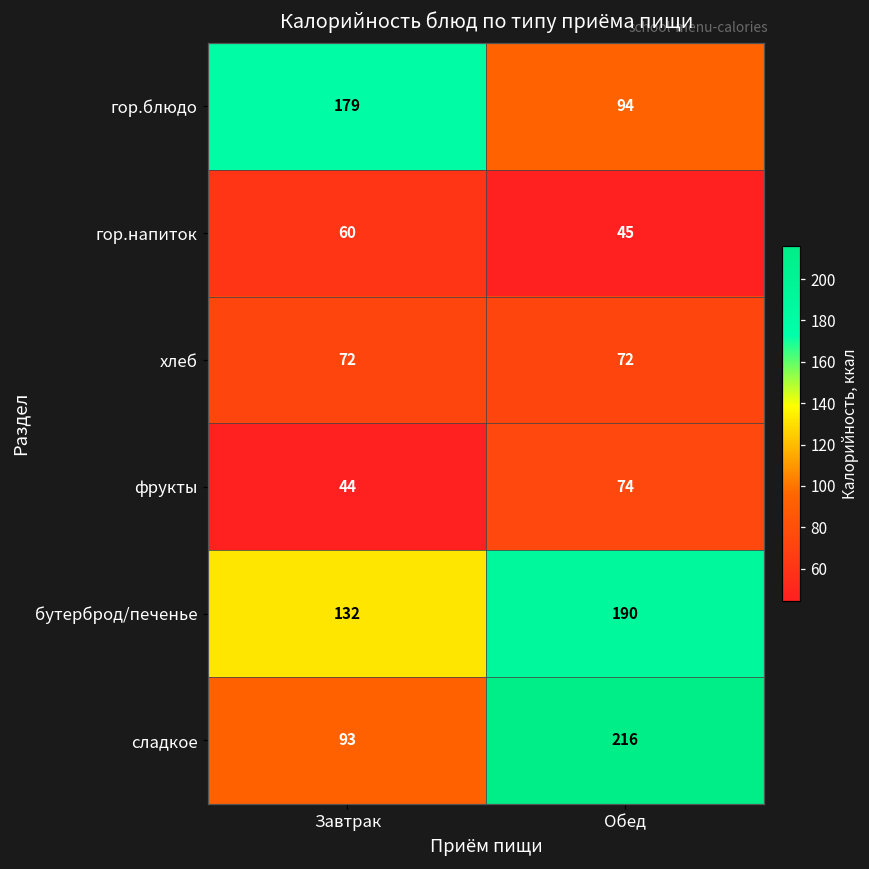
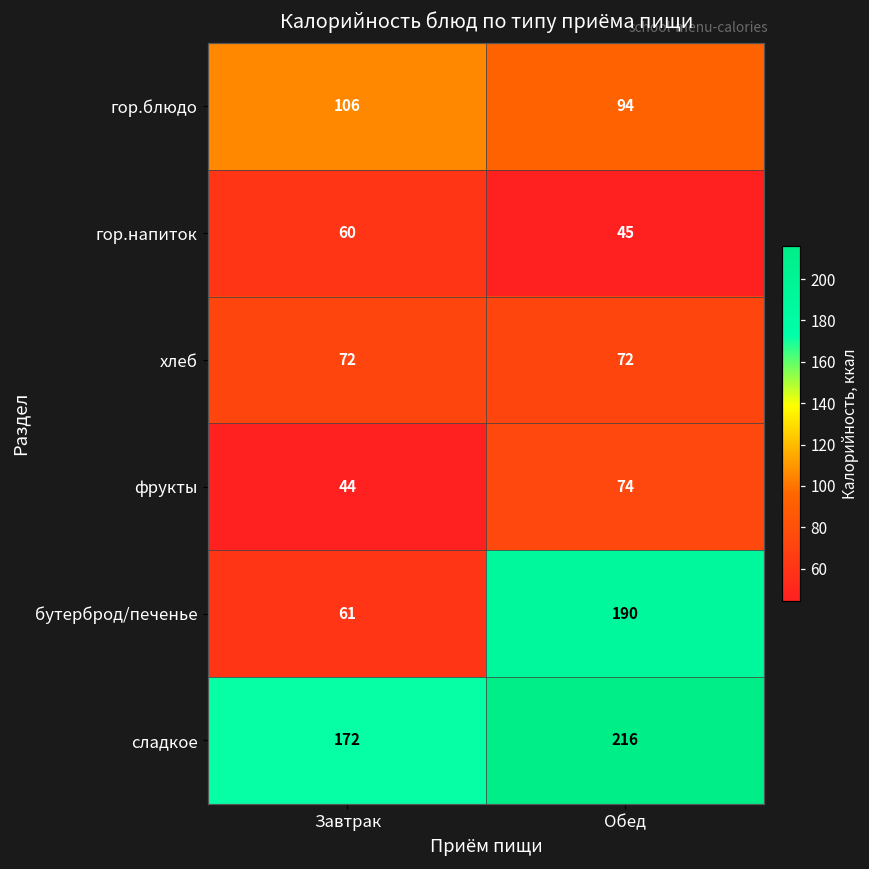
гор.блюдо, Завтрак: 179 -> 106
бутерброд/печенье, Завтрак: 132 -> 61
сладкое, Завтрак: 93 -> 172
